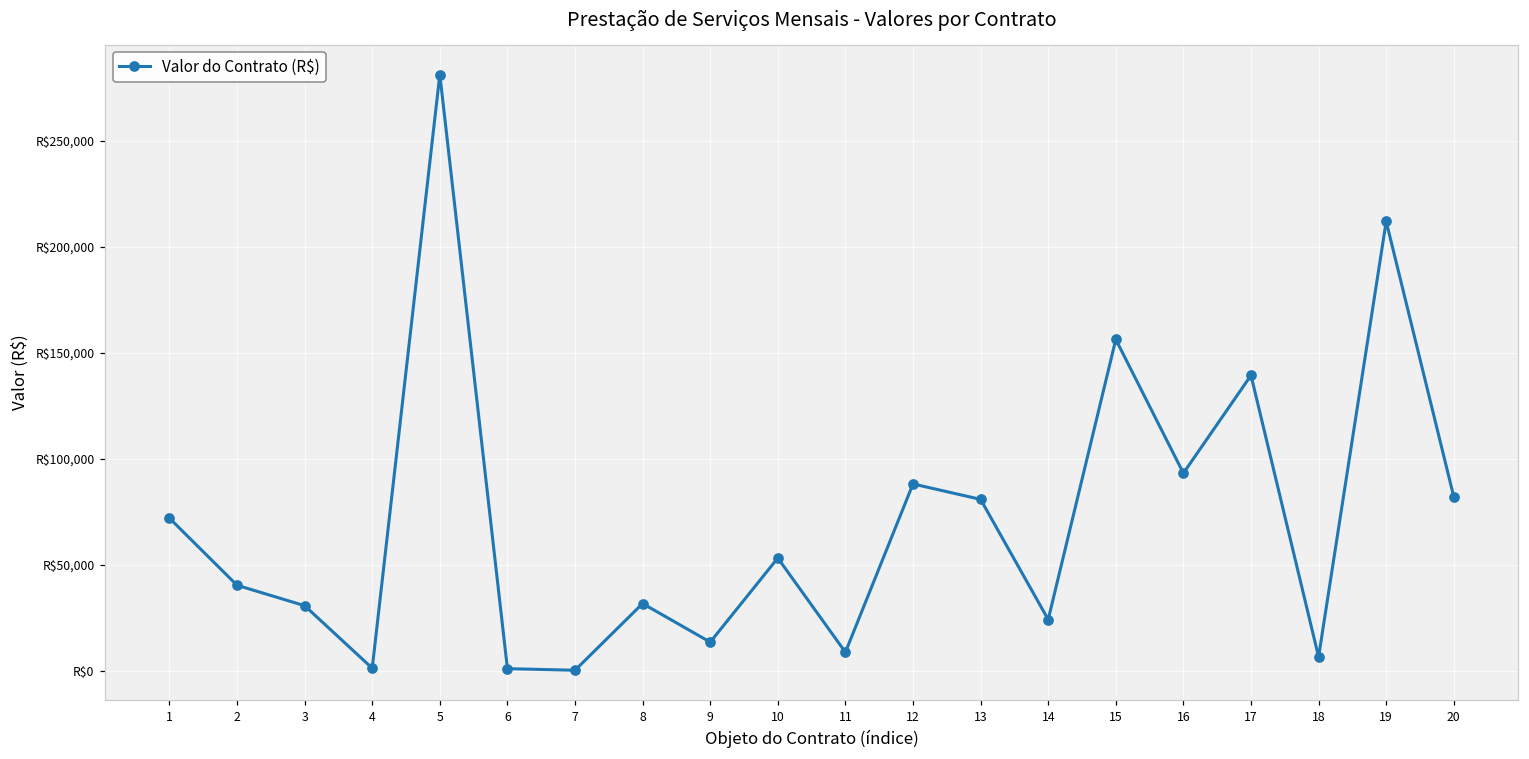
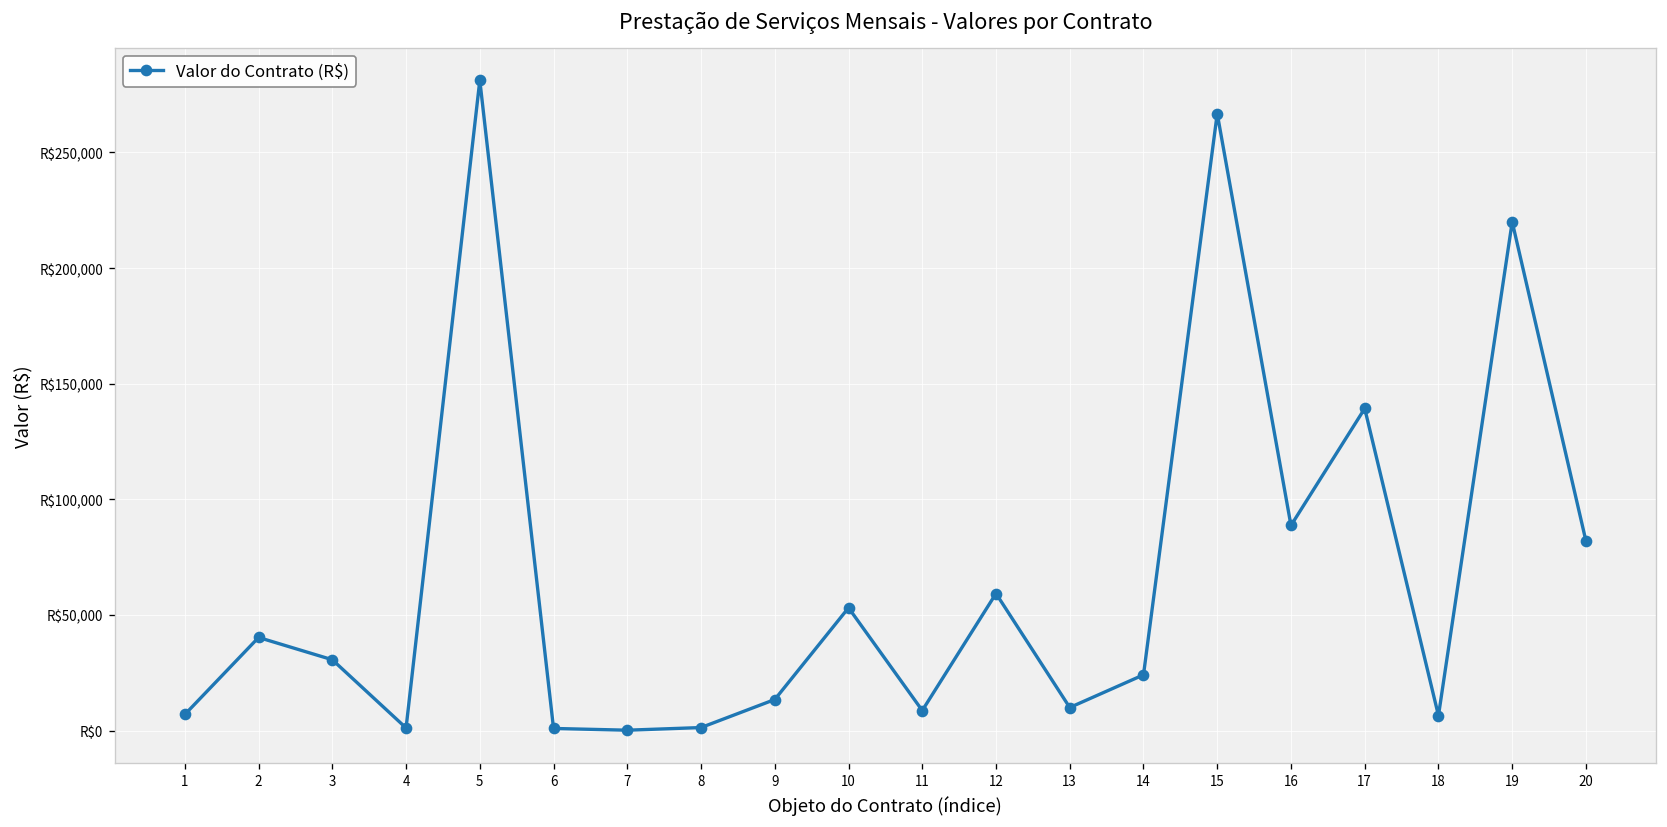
1: R$72,000 -> R$7,000
8: R$32,000 -> R$1,000
12: R$88,000 -> R$59,000
13: R$81,000 -> R$10,000
15: R$156,000 -> R$267,000
16: R$93,000 -> R$89,000
19: R$212,000 -> R$220,000
